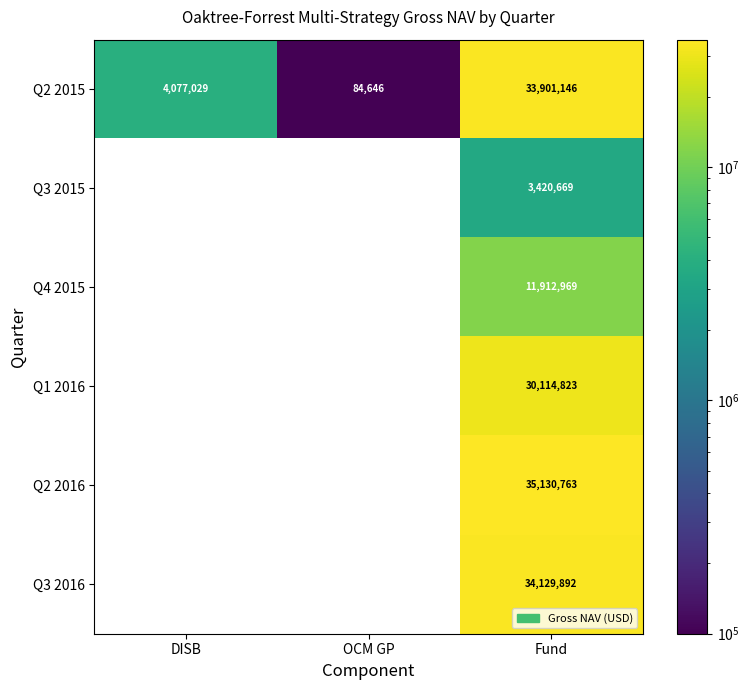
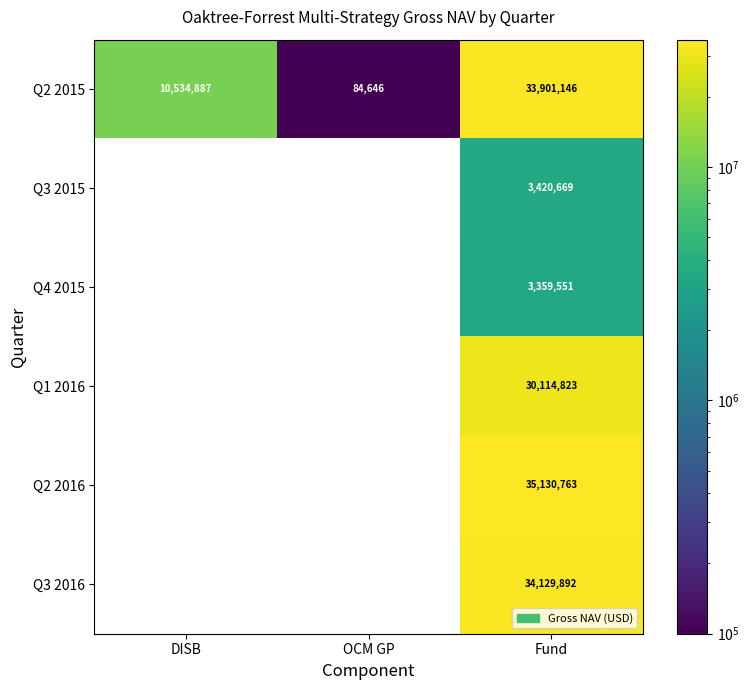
Q2 2015, DISB: 4,077,029 -> 10,534,887
Q4 2015, Fund: 11,912,969 -> 3,359,551
